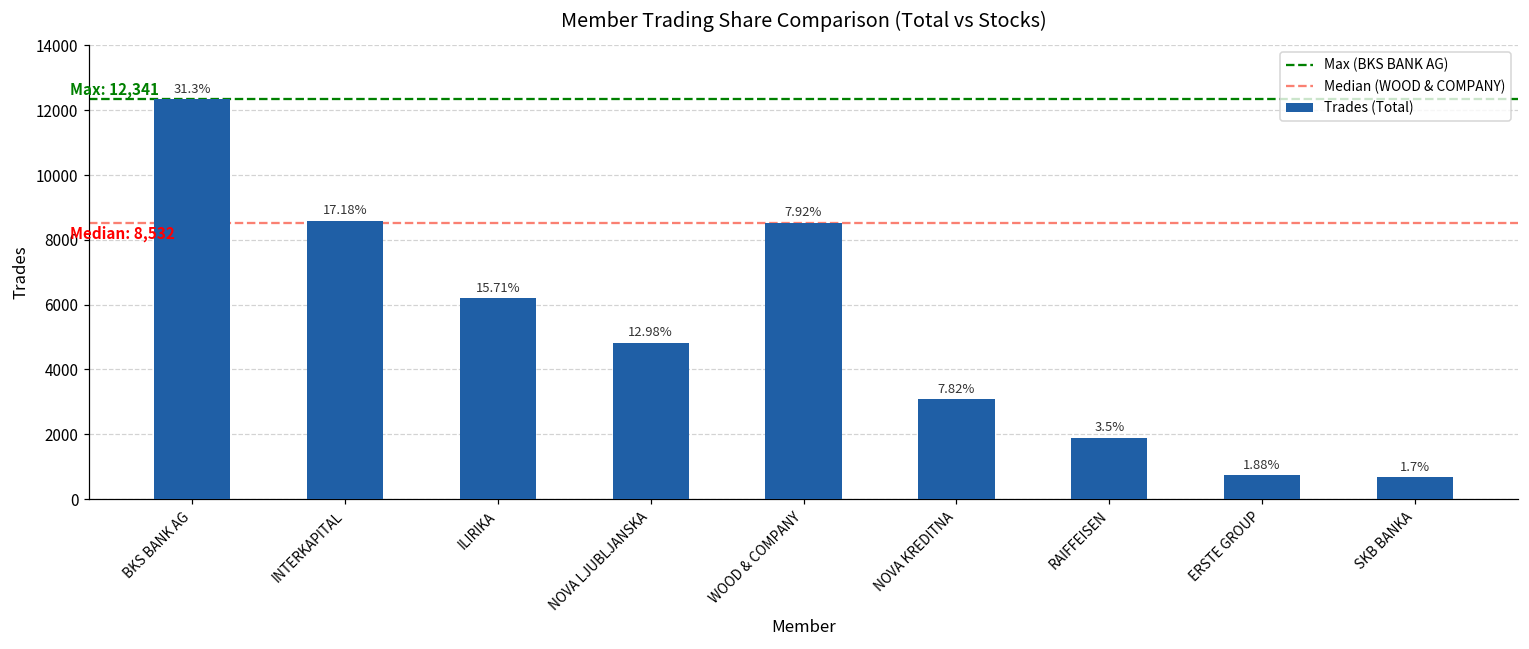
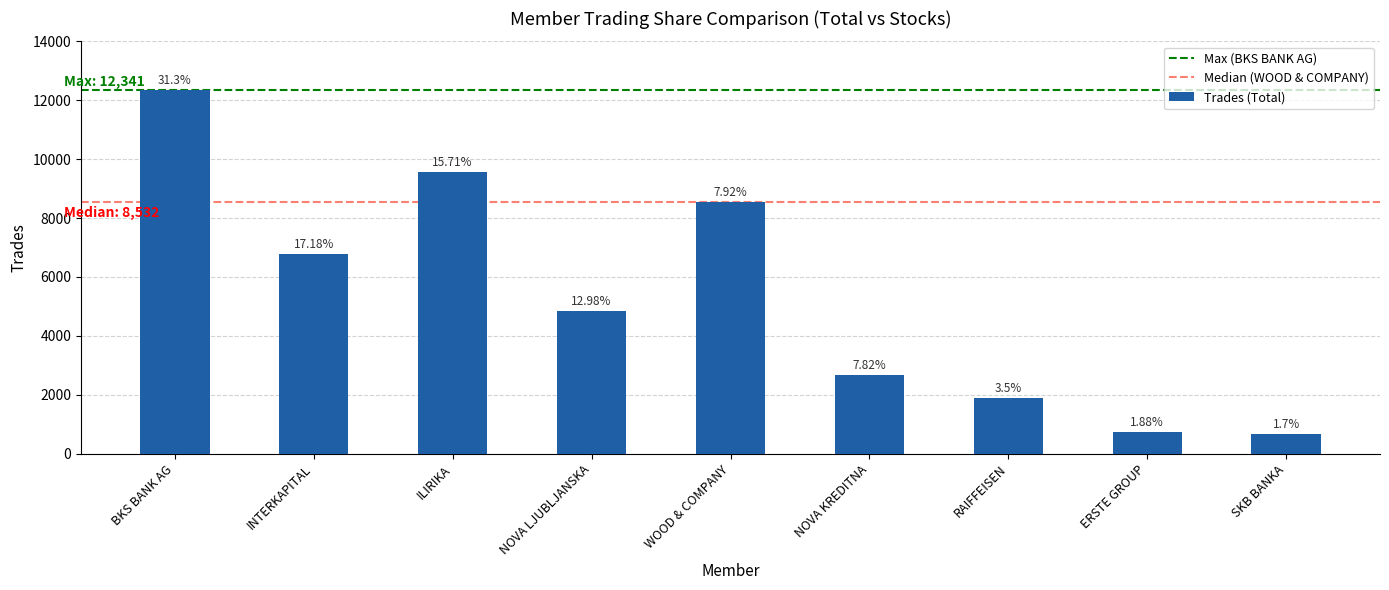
INTERKAPITAL: 8600 -> 6800
ILIRIKA: 6200 -> 9600
NOVA KREDITNA: 3100 -> 2700
